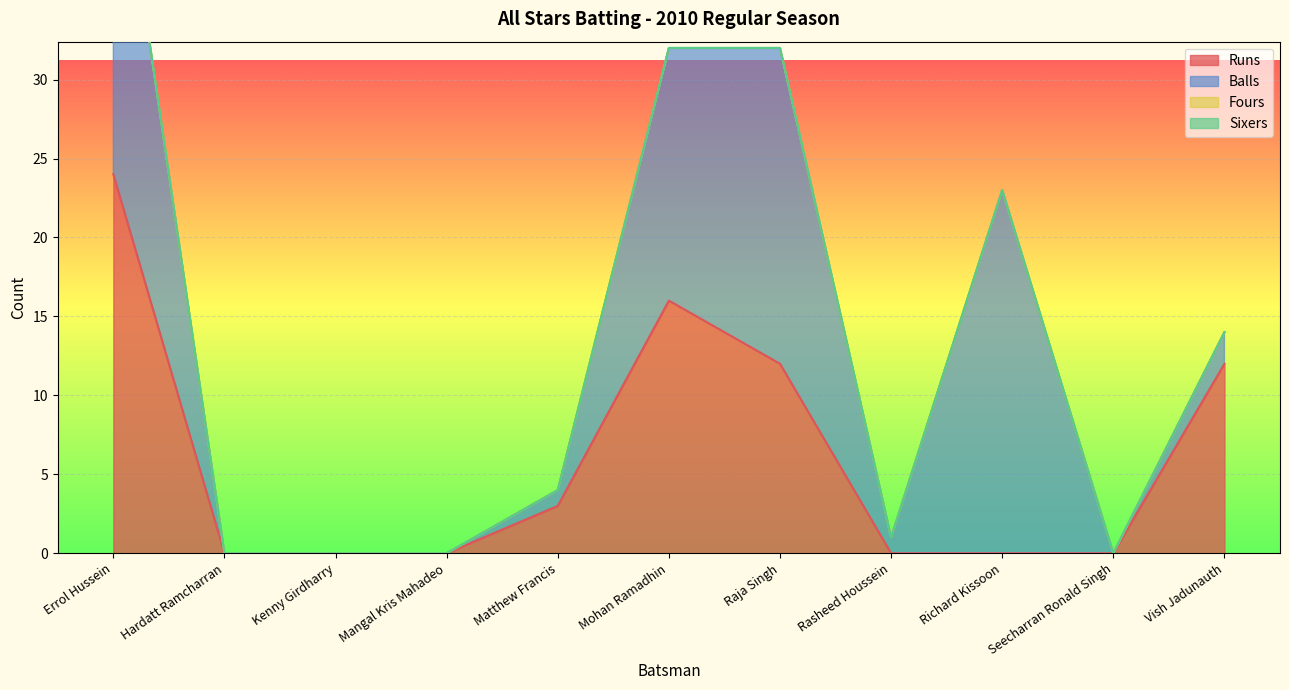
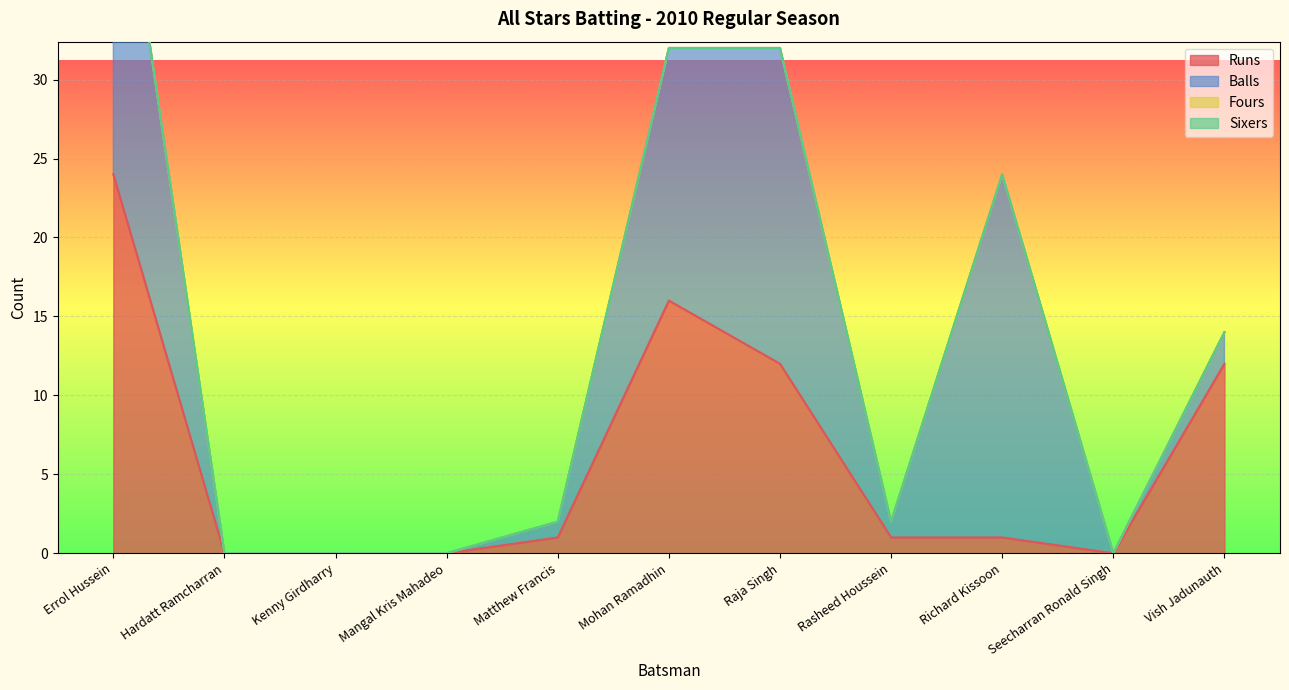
Runs, Matthew Francis: 3 -> 1
Runs, Rasheed Houssein: 0 -> 1
Runs, Richard Kissoon: 0 -> 1
